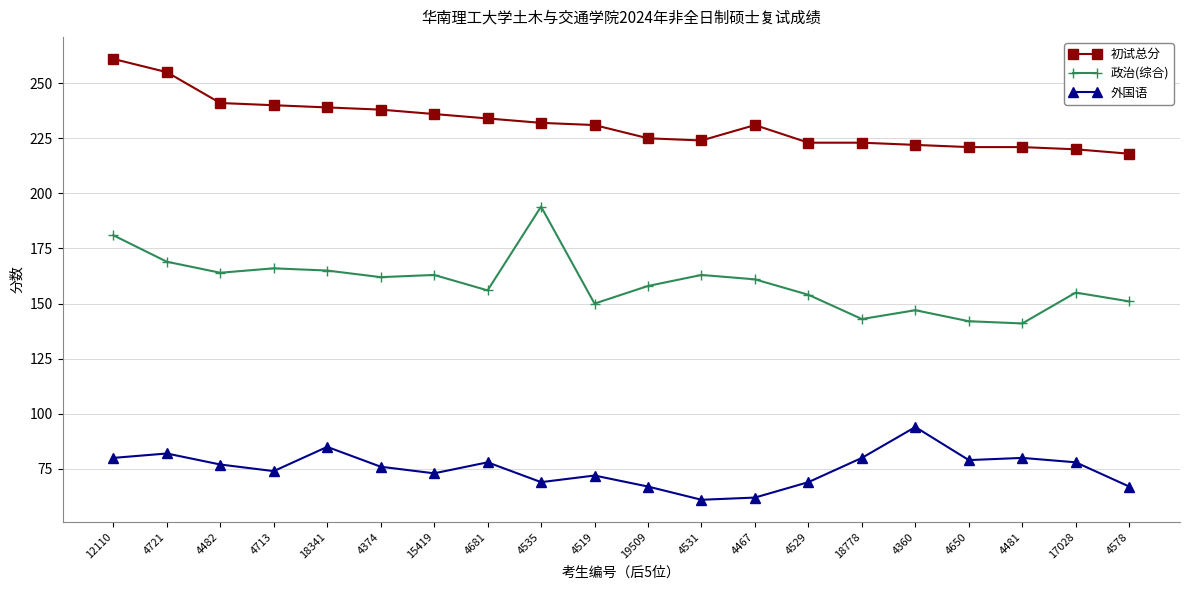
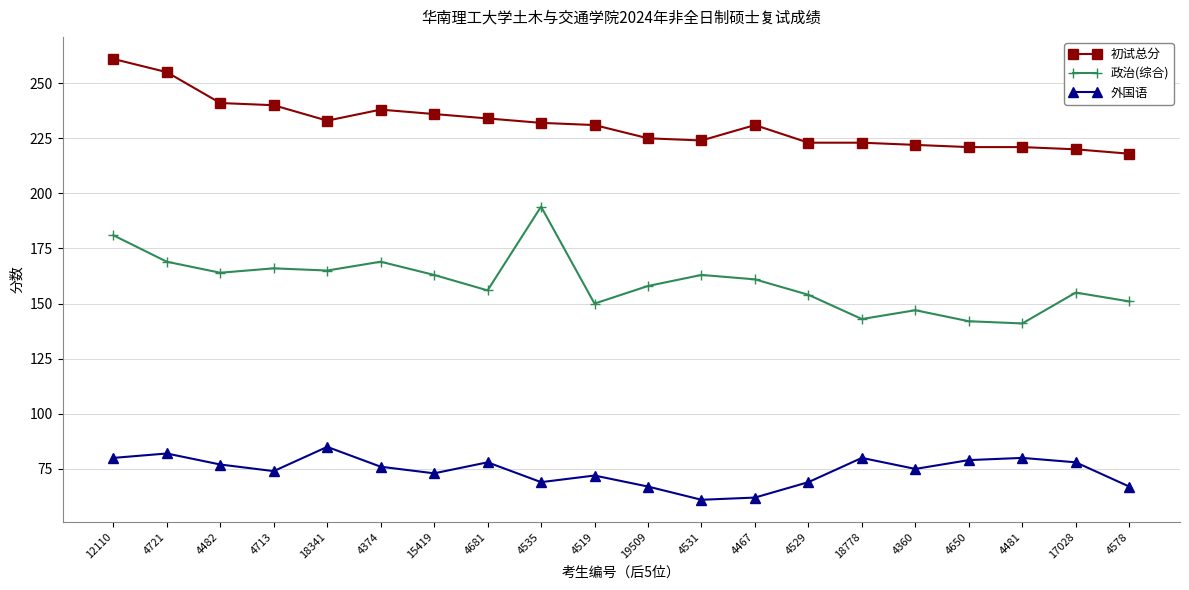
初试总分, 18341: 239 -> 233
政治(综合), 4374: 162 -> 169
外国语, 4360: 94 -> 75
